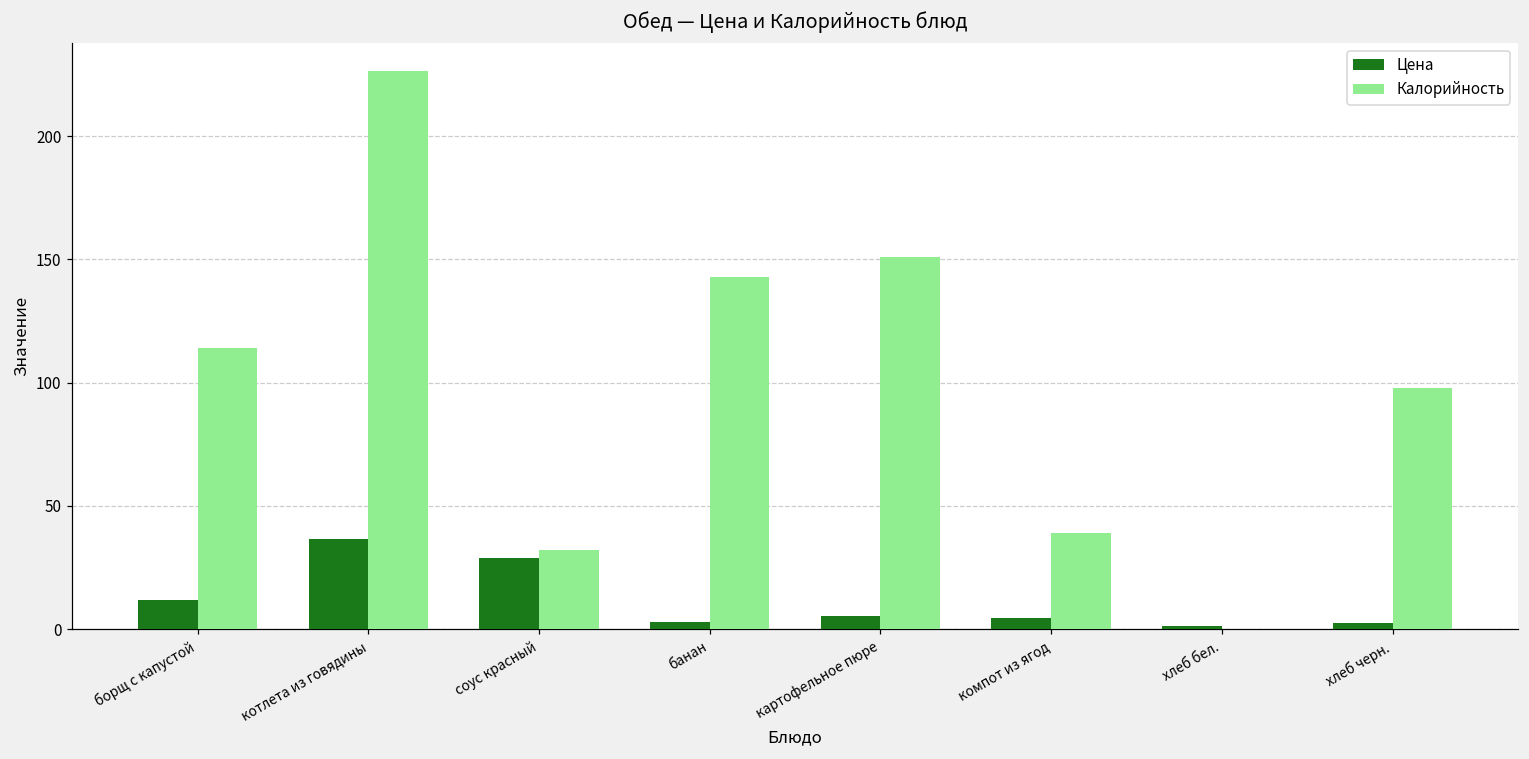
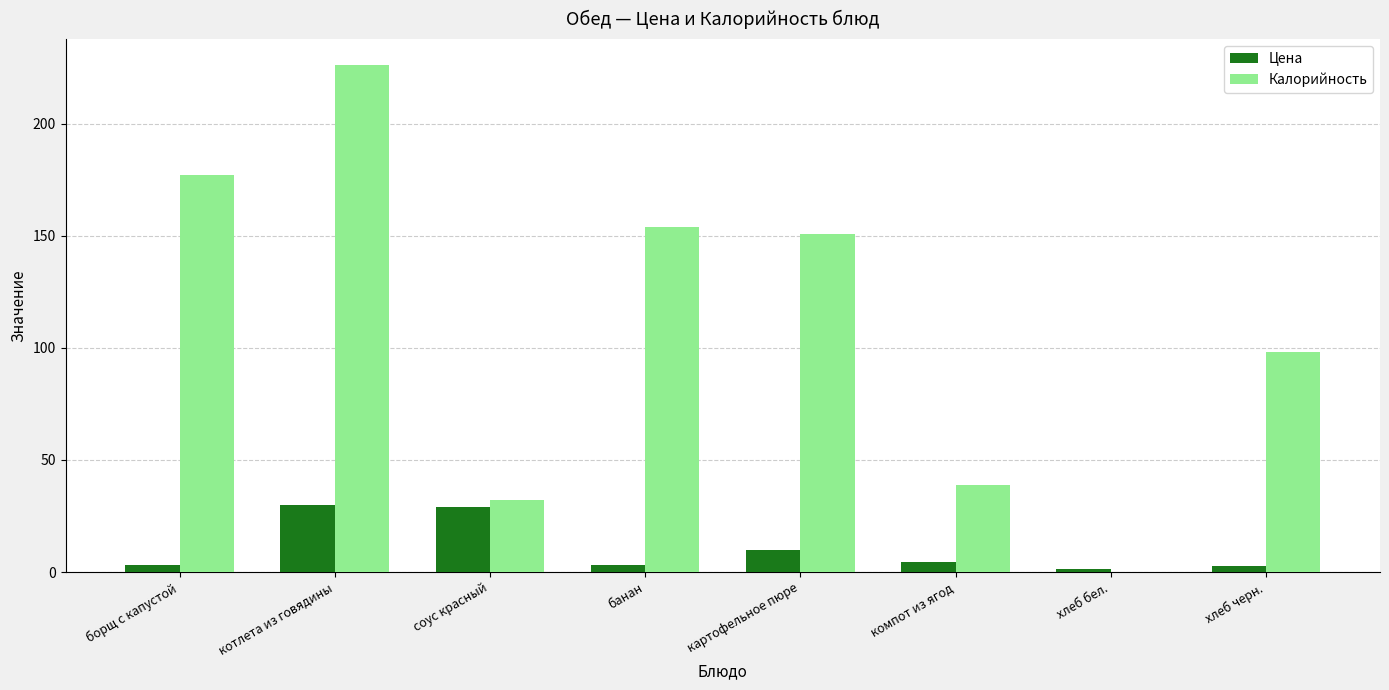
Цена, борщ с капустой: 12 -> 3
Калорийность, борщ с капустой: 114 -> 177
Цена, котлета из говядины: 37 -> 30
Калорийность, банан: 143 -> 154
Цена, картофельное пюре: 5 -> 10
